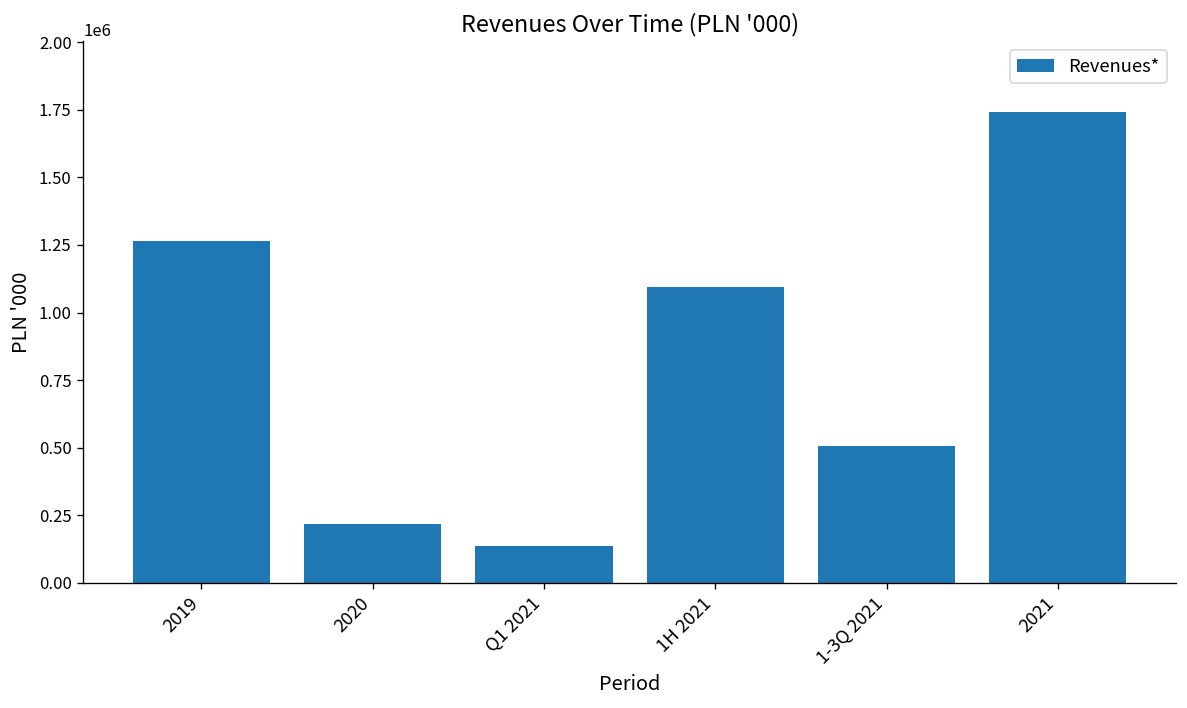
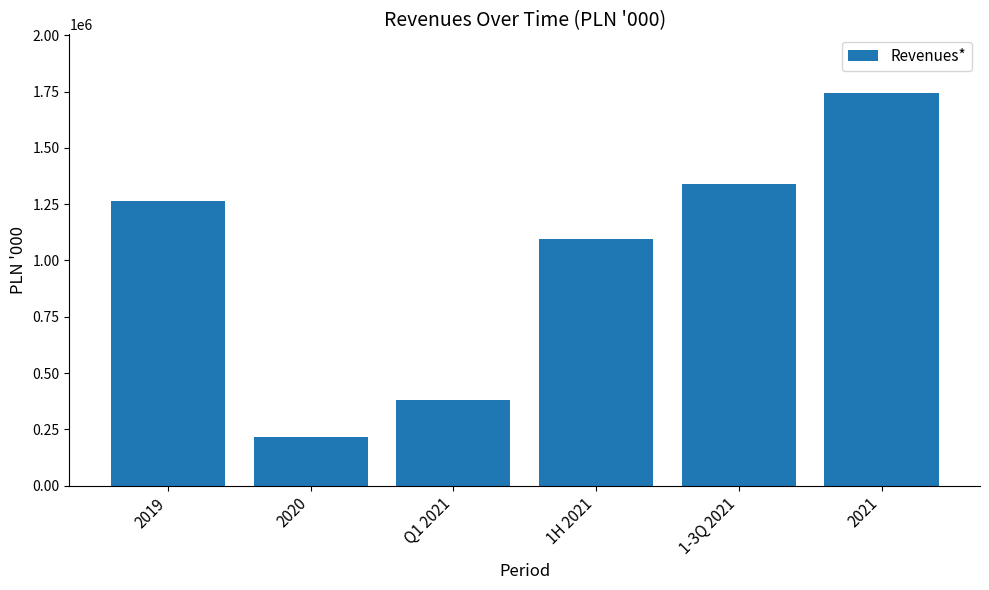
Q1 2021: 140000 -> 380000
1-3Q 2021: 510000 -> 1340000
